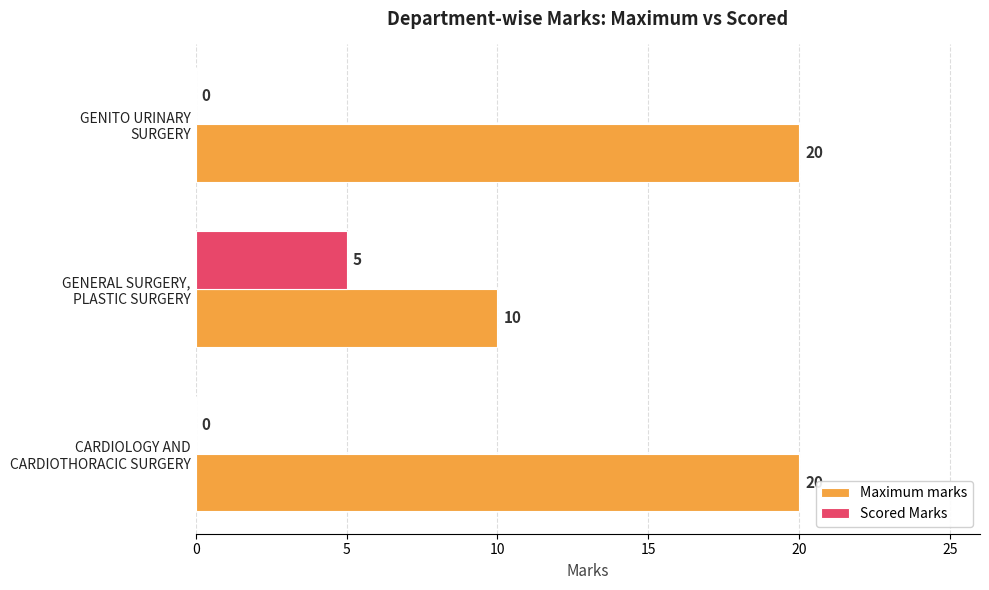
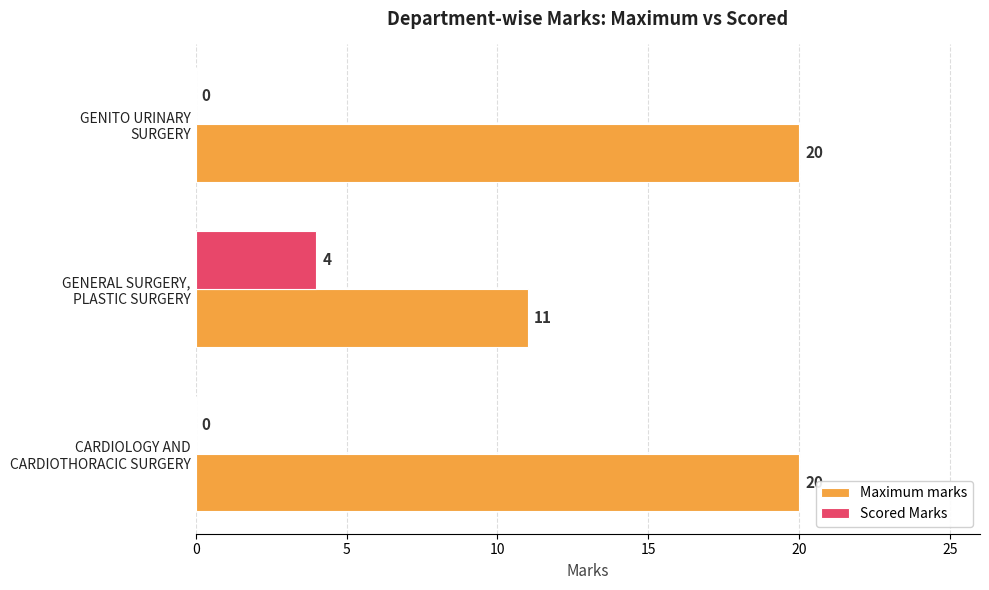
Scored Marks, GENERAL SURGERY, PLASTIC SURGERY: 5 -> 4
Maximum marks, GENERAL SURGERY, PLASTIC SURGERY: 10 -> 11
